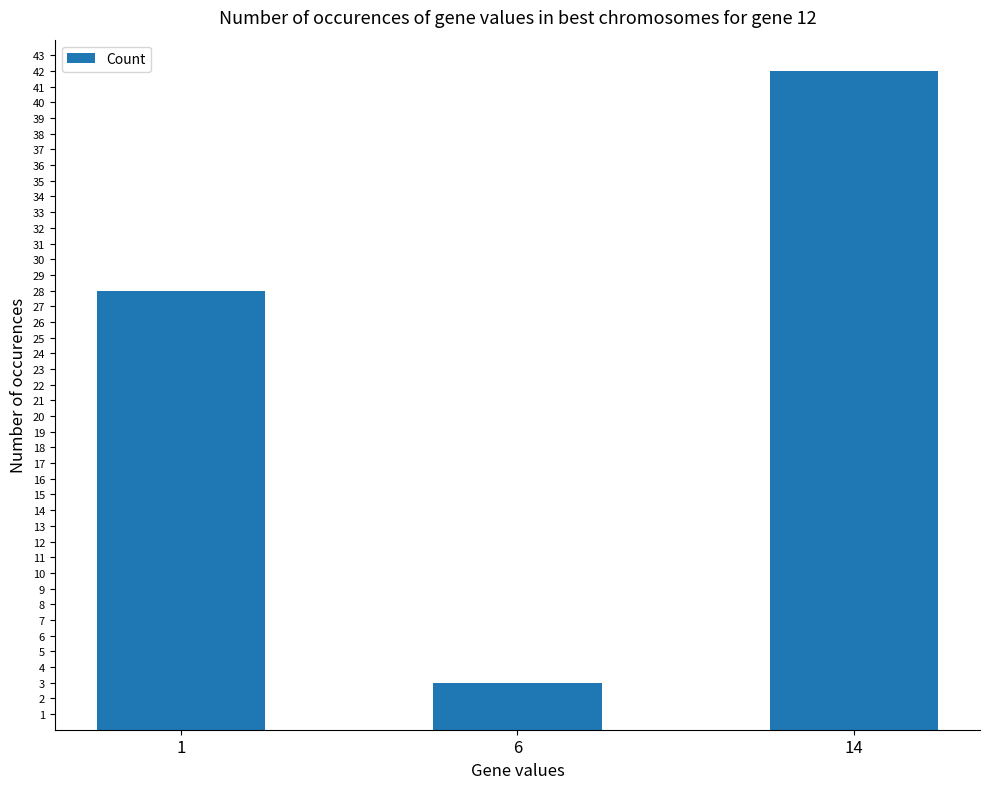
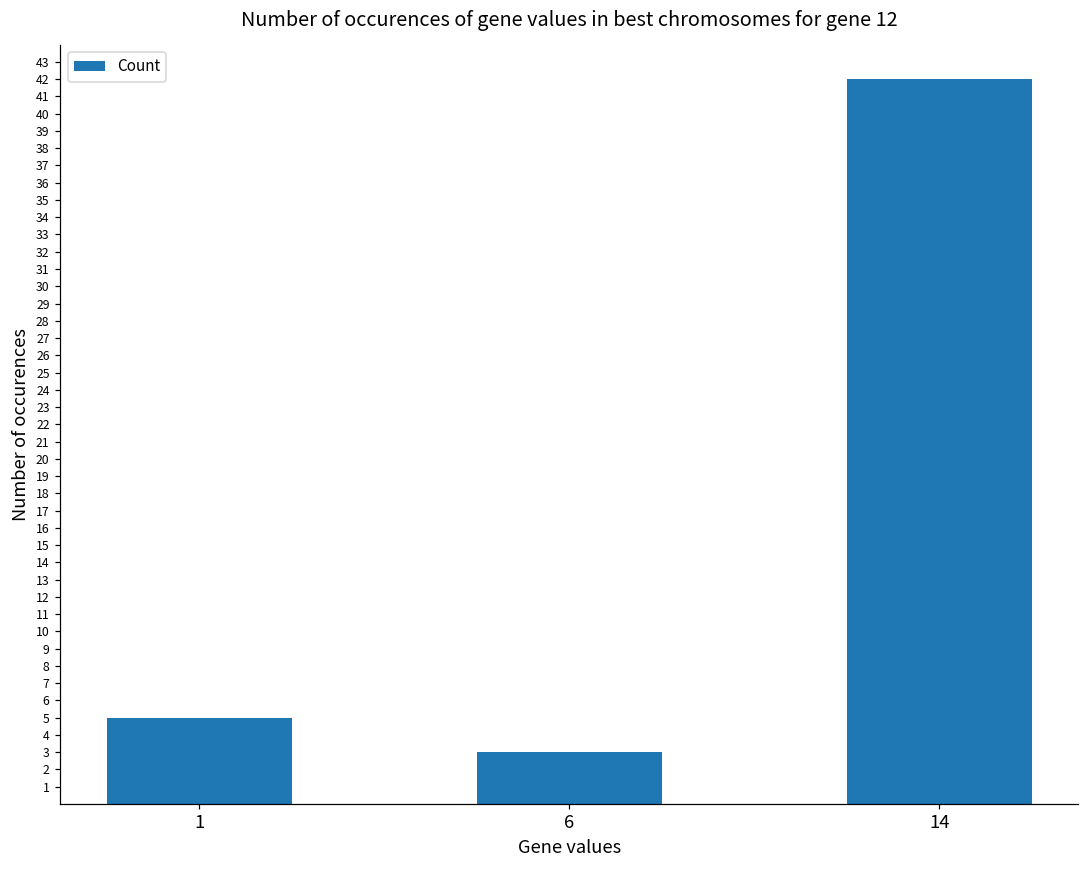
1: 28 -> 5
